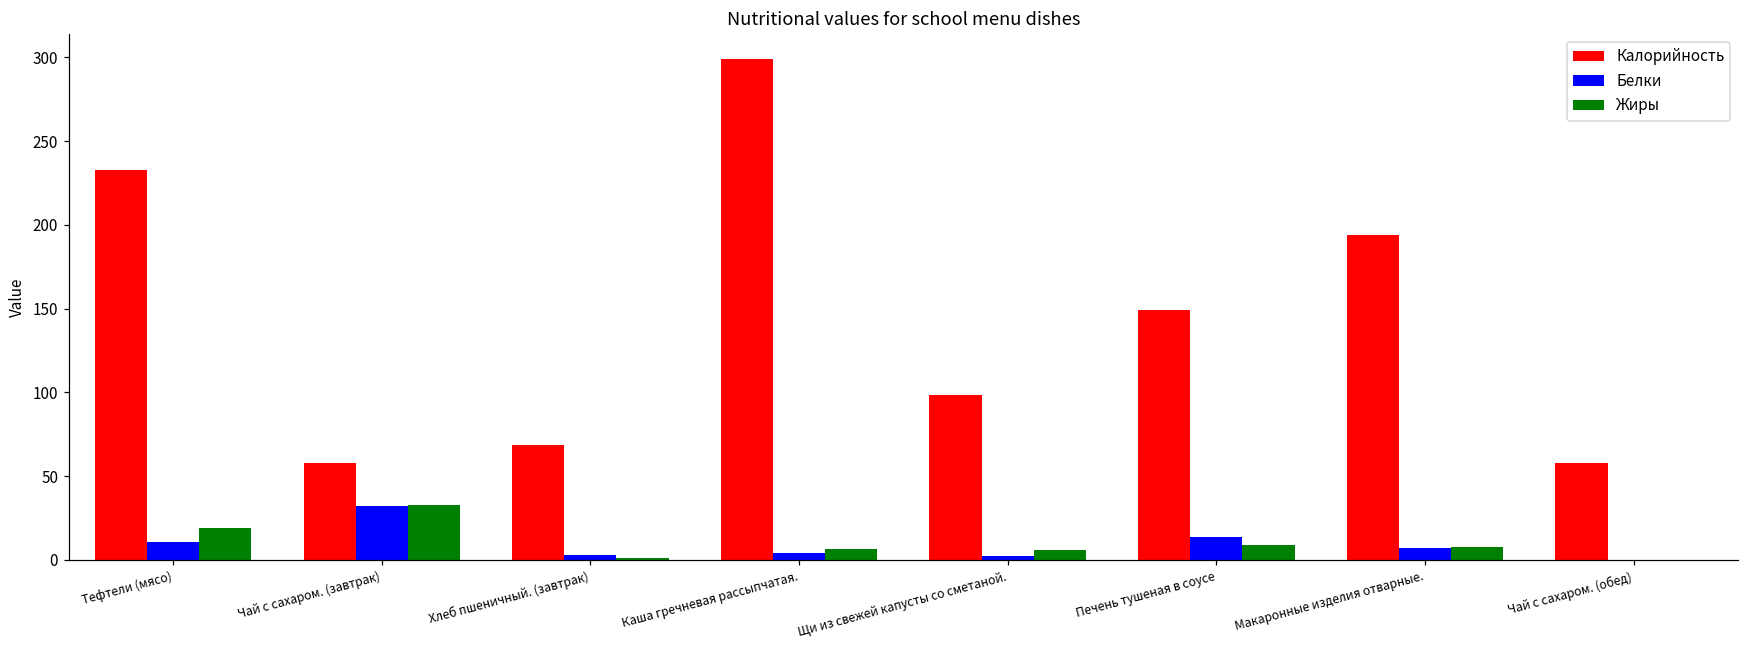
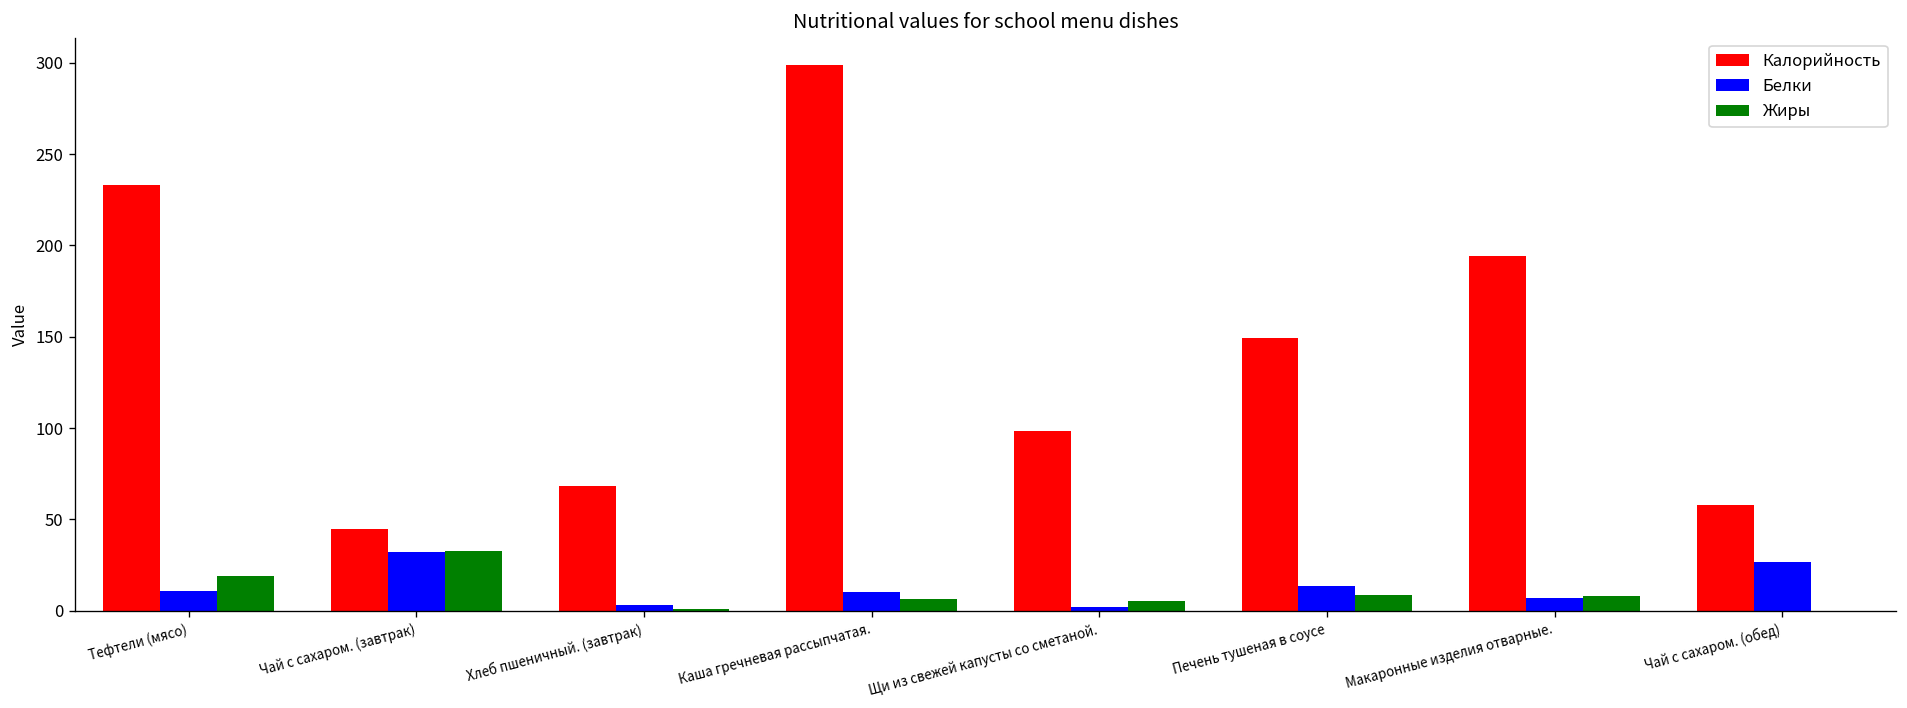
Калорийность, Чай с сахаром. (завтрак): 58 -> 45
Белки, Каша гречневая рассыпчатая.: 4 -> 10
Белки, Чай с сахаром. (обед): 0 -> 27
